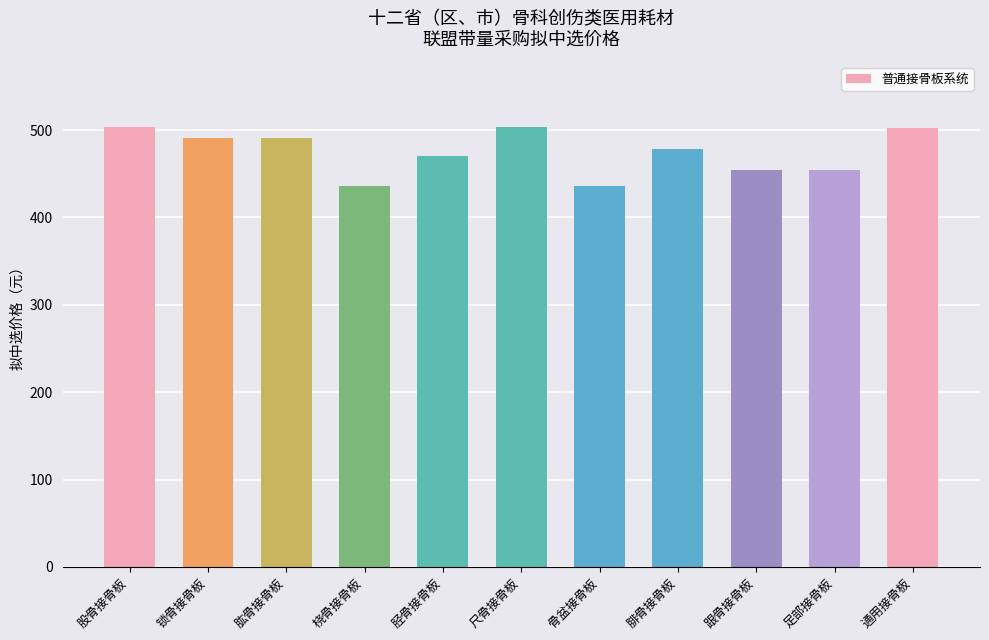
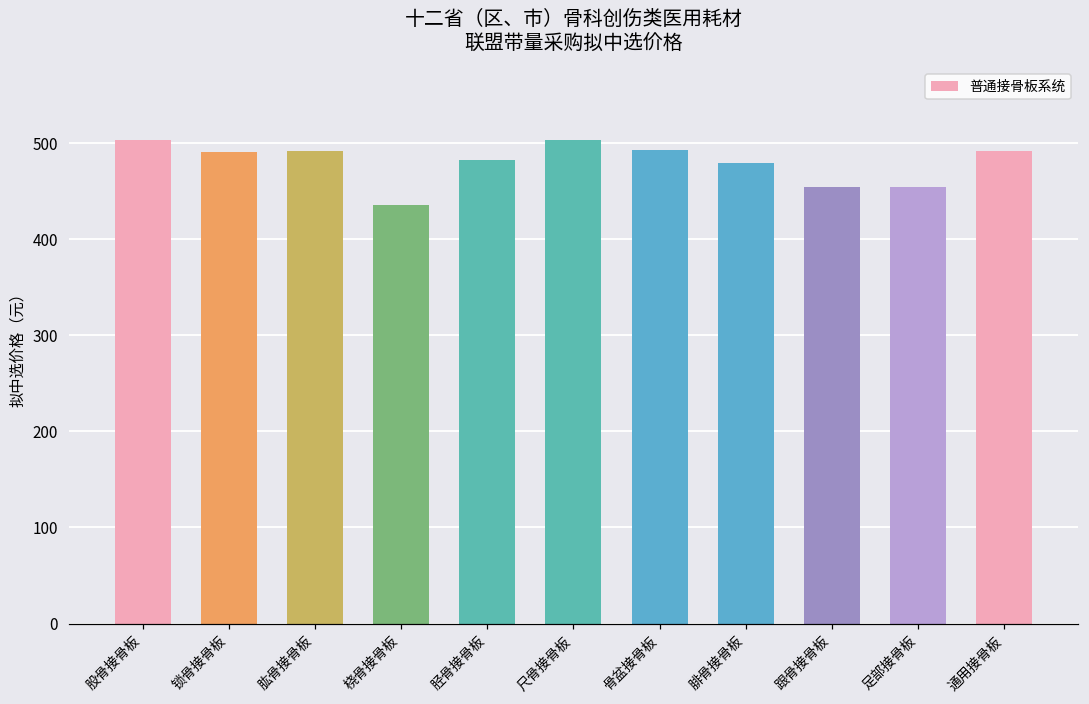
胫骨接骨板: 470 -> 480
骨盆接骨板: 440 -> 490
通用接骨板: 500 -> 490
